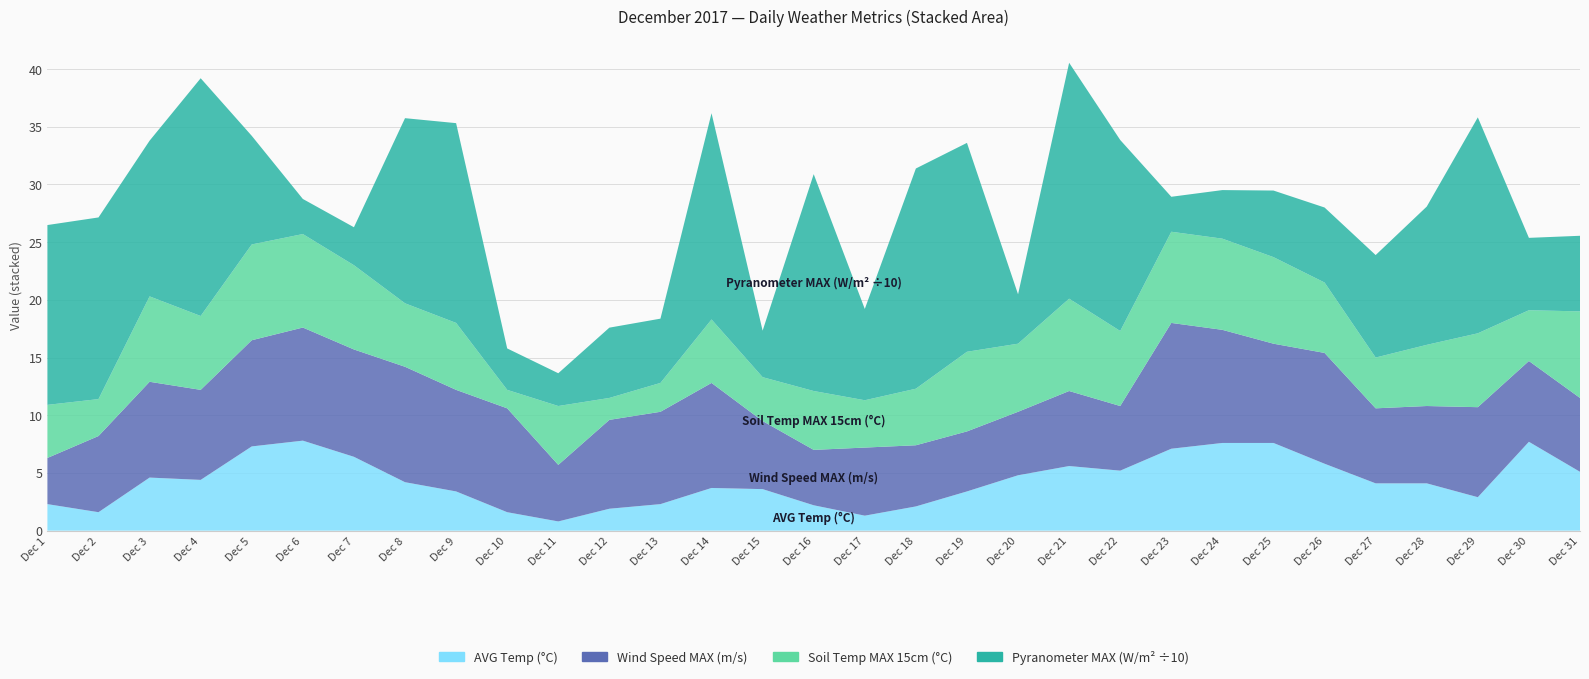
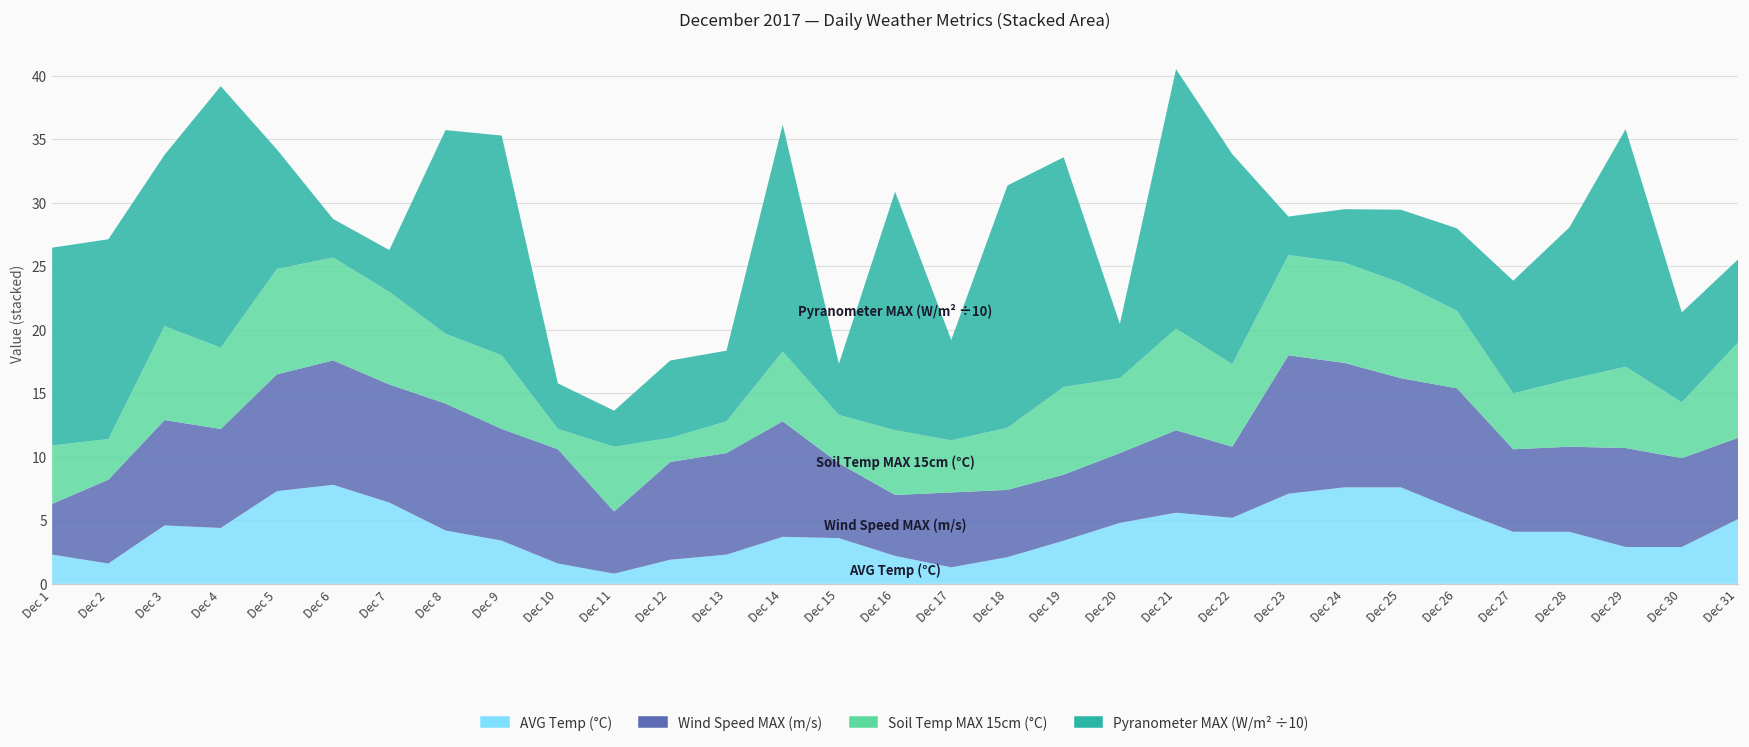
AVG Temp (°C), Dec 30: 7.7 -> 2.9
Pyranometer MAX (W/m² ÷10), Dec 30: 6.3 -> 7.1
